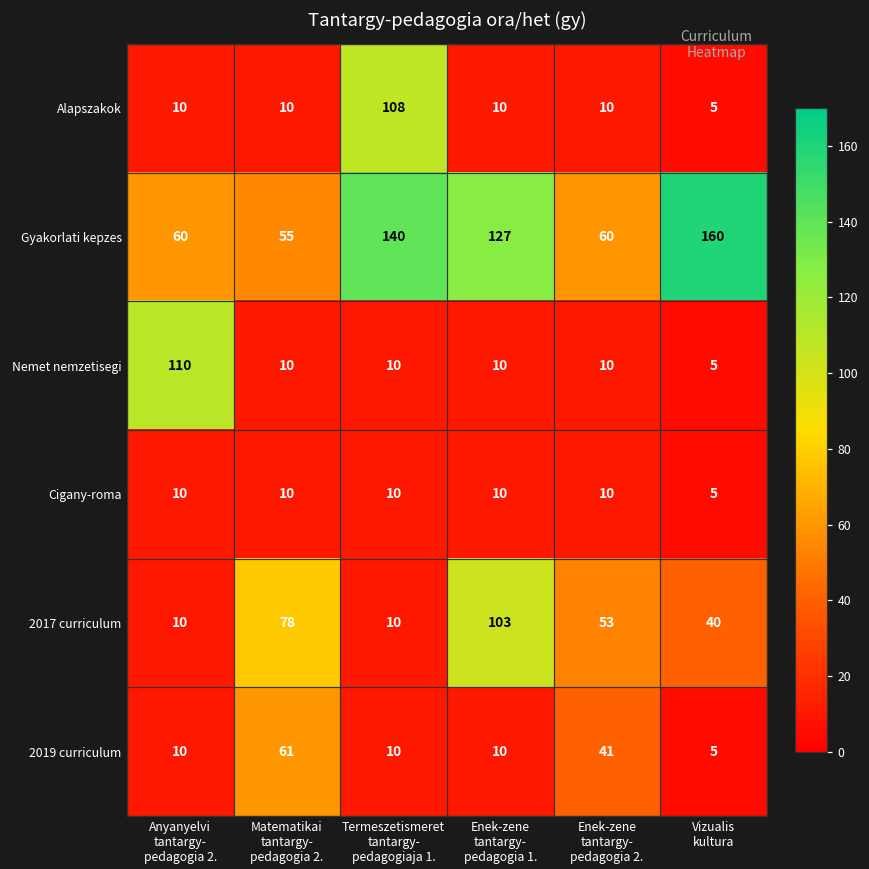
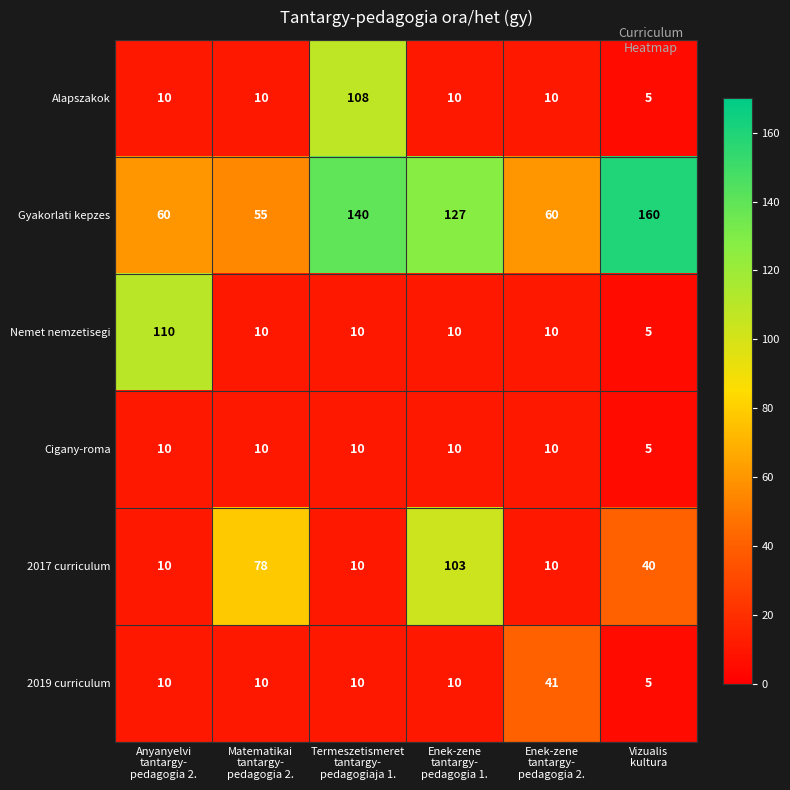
2017 curriculum, Enek-zene tantargy- pedagogia 2.: 53 -> 10
2019 curriculum, Matematikai tantargy- pedagogia 2.: 61 -> 10
